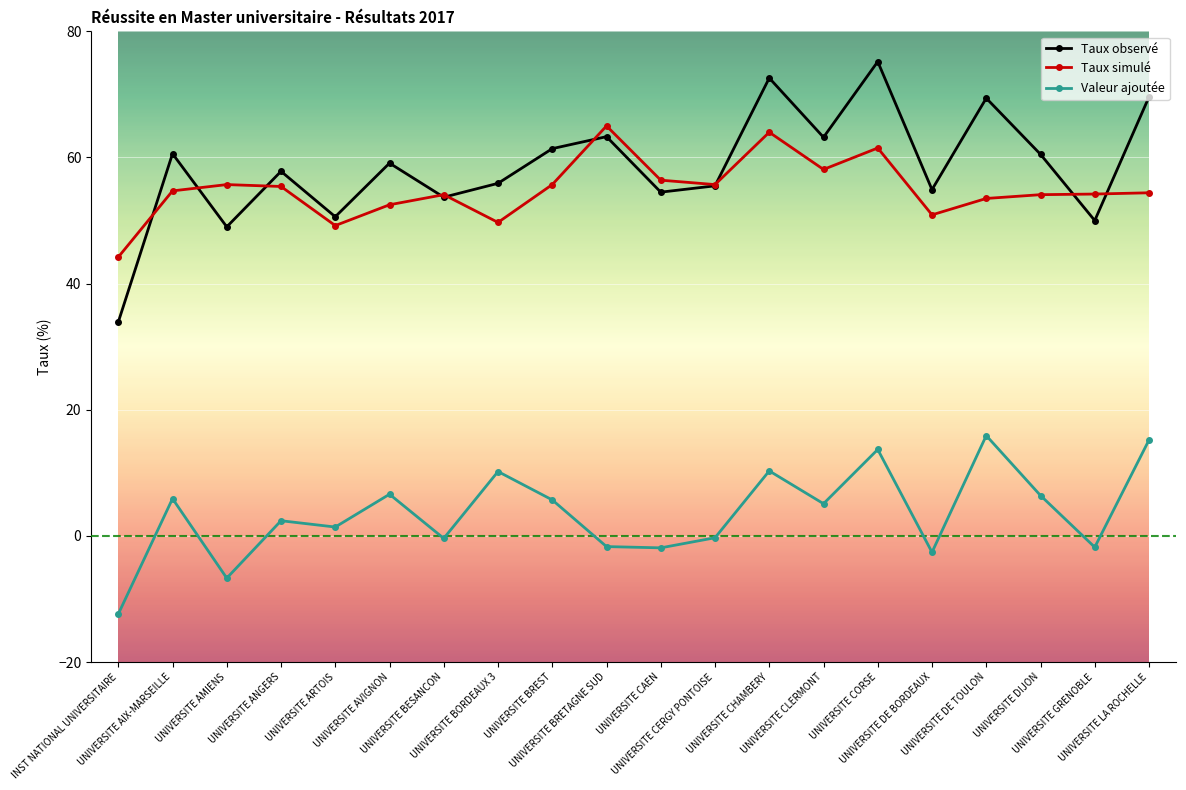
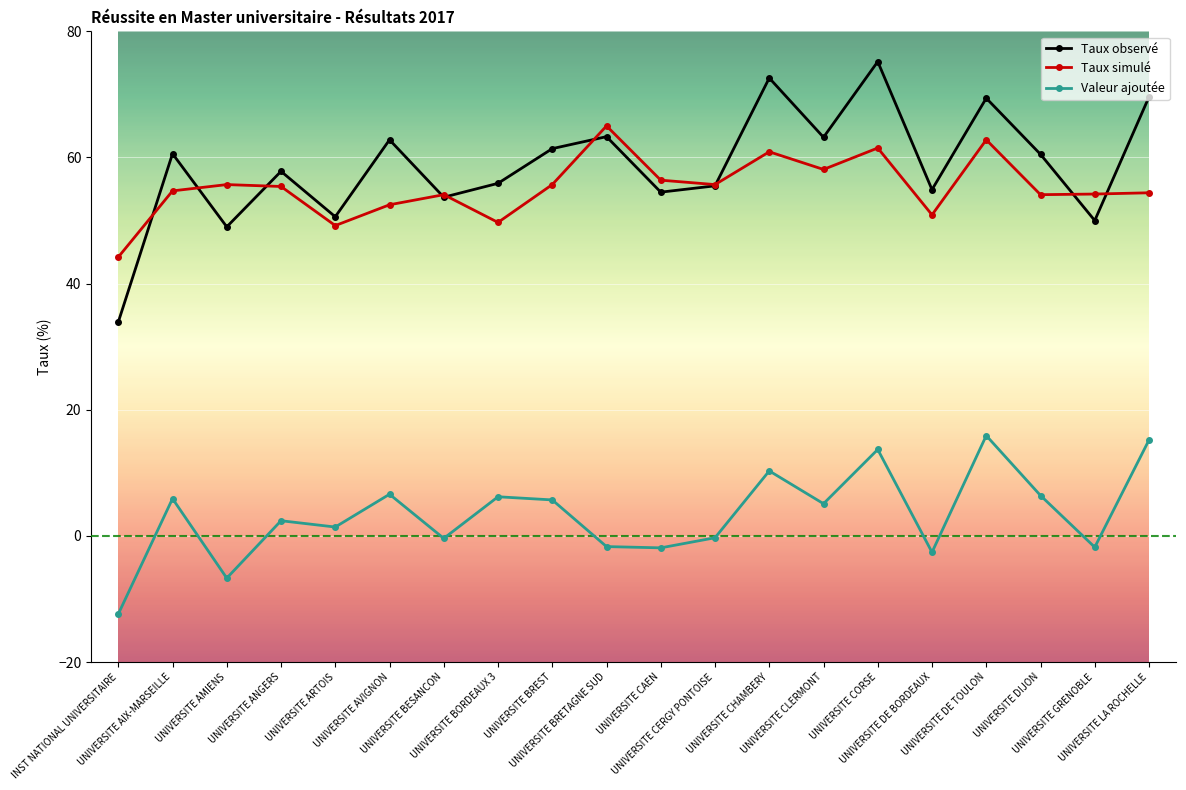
Taux observé, UNIVERSITE AVIGNON: 59 -> 63
Valeur ajoutée, UNIVERSITE BORDEAUX 3: 10 -> 6
Taux simulé, UNIVERSITE CHAMBERY: 64 -> 61
Taux simulé, UNIVERSITE DE TOULON: 54 -> 63
